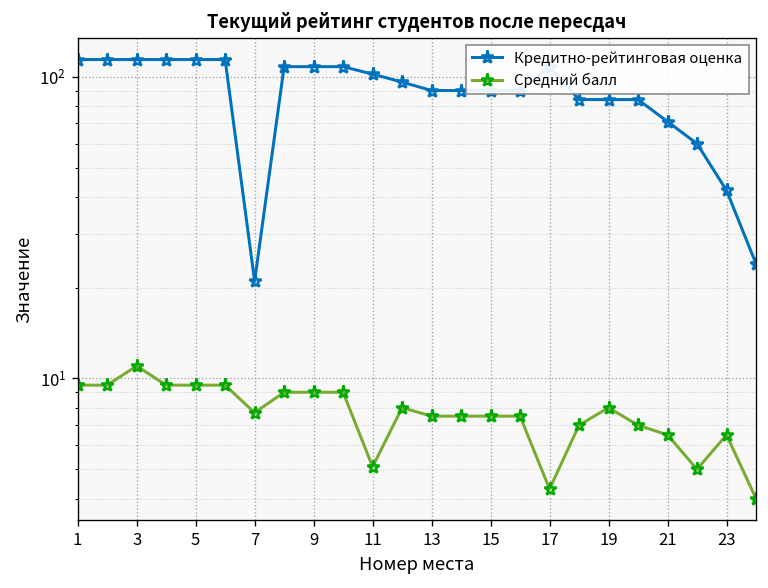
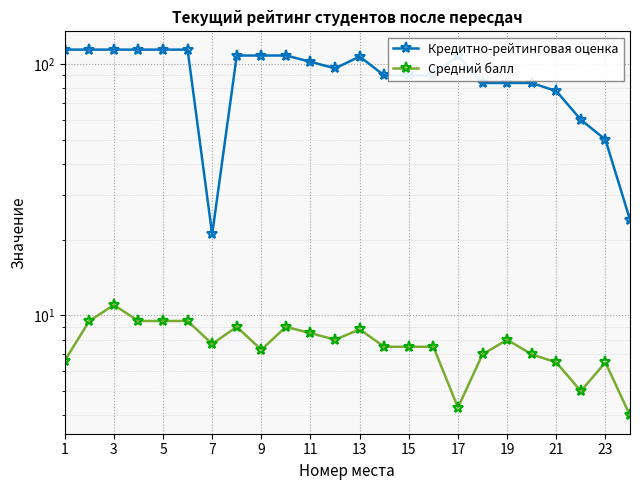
Средний балл, 1: 9.5 -> 6.6
Средний балл, 9: 9.0 -> 7.3
Средний балл, 11: 5.1 -> 8.5
Кредитно-рейтинговая оценка, 13: 90 -> 107
Средний балл, 13: 7.5 -> 8.8
Кредитно-рейтинговая оценка, 21: 71 -> 78
Кредитно-рейтинговая оценка, 23: 42 -> 50
